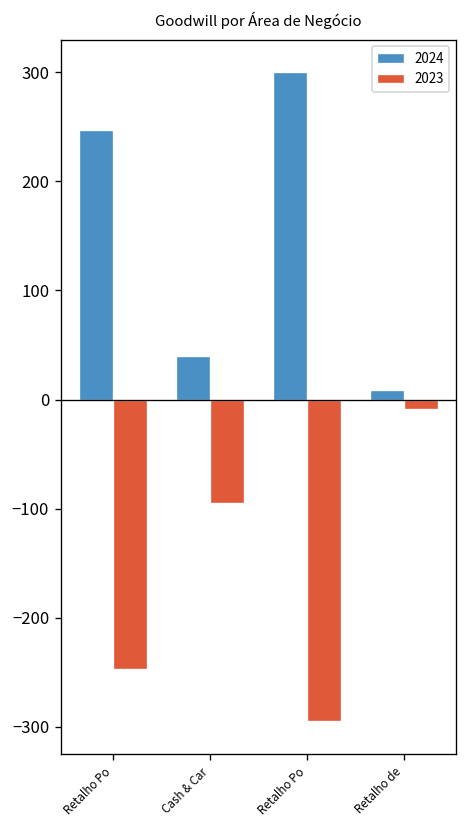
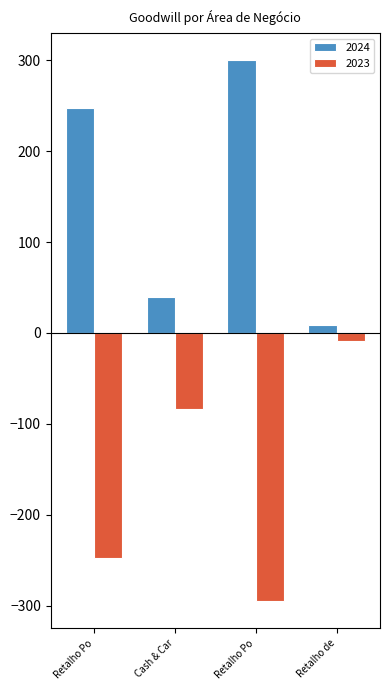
2023, Cash & Car: -100 -> -80
